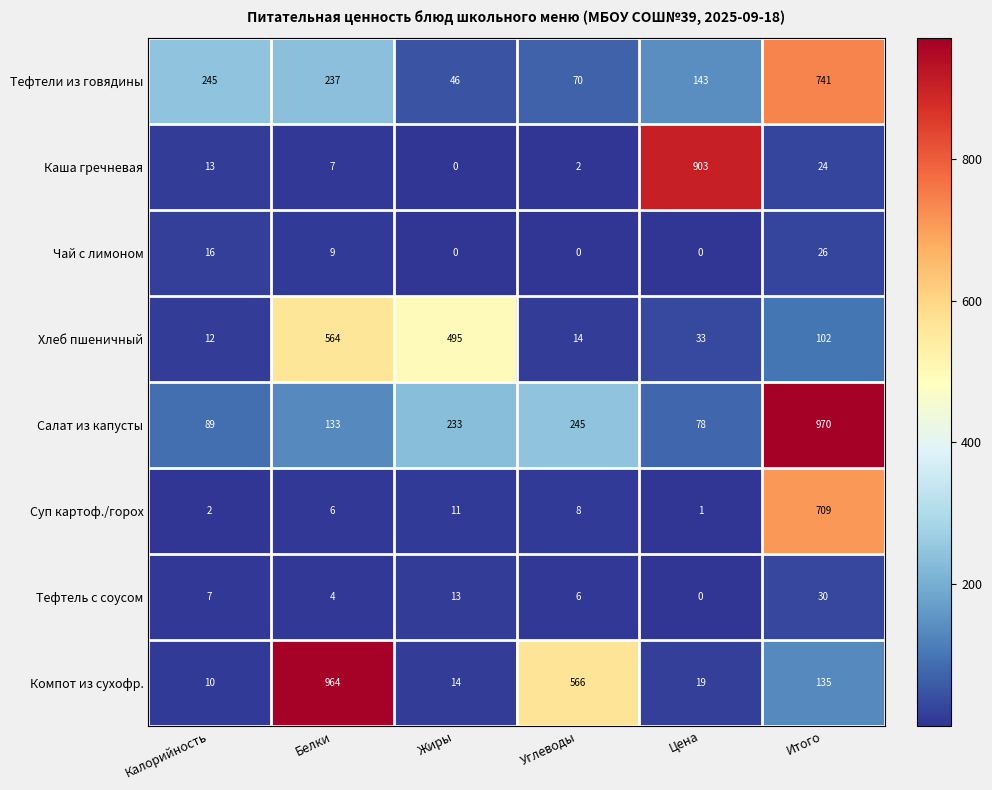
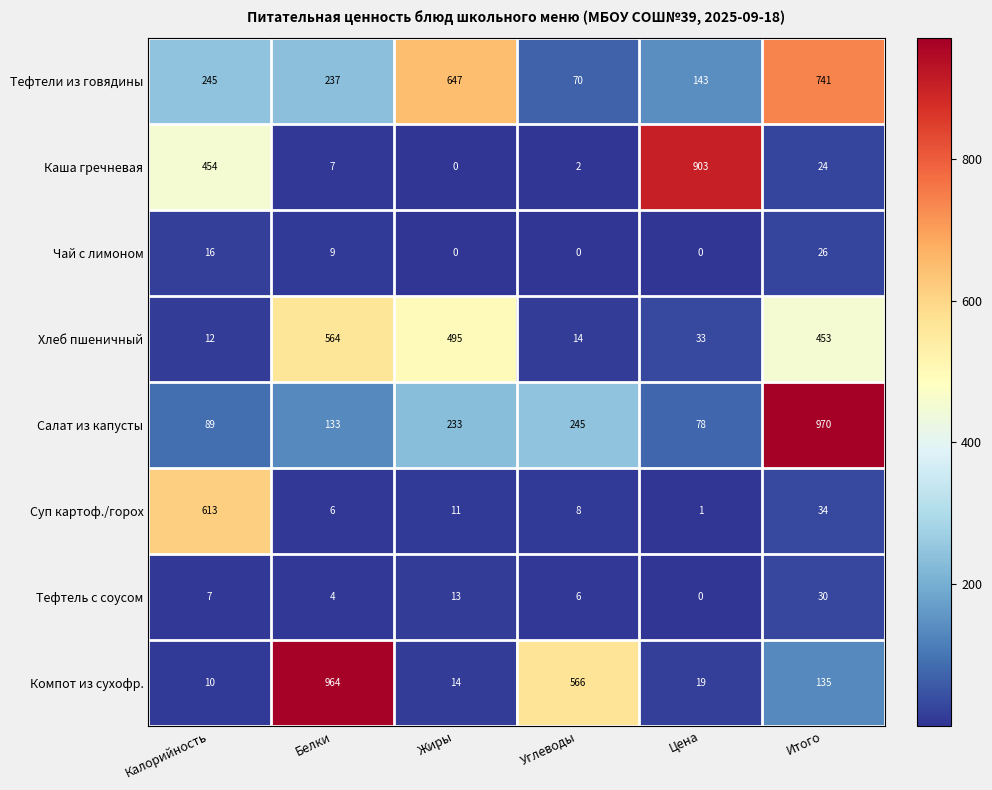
Тефтели из говядины, Жиры: 46 -> 647
Каша гречневая, Калорийность: 13 -> 454
Хлеб пшеничный, Итого: 102 -> 453
Суп картоф./горох, Калорийность: 2 -> 613
Суп картоф./горох, Итого: 709 -> 34
